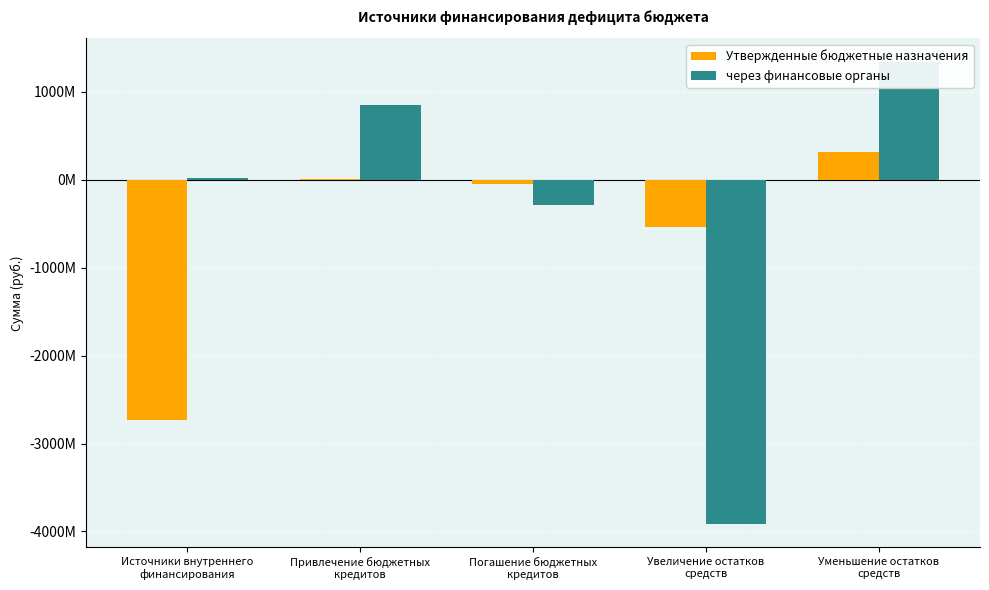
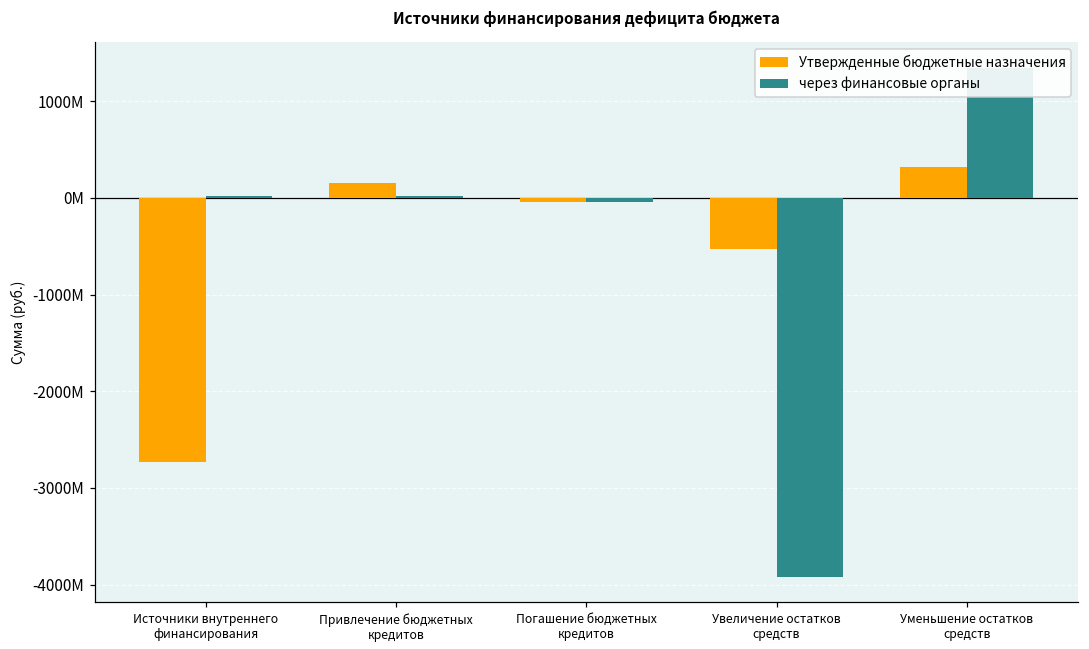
Утвержденные бюджетные назначения, Привлечение бюджетных кредитов: 0 -> 200000000
через финансовые органы, Привлечение бюджетных кредитов: 900000000 -> 0
через финансовые органы, Погашение бюджетных кредитов: -300000000 -> 0
